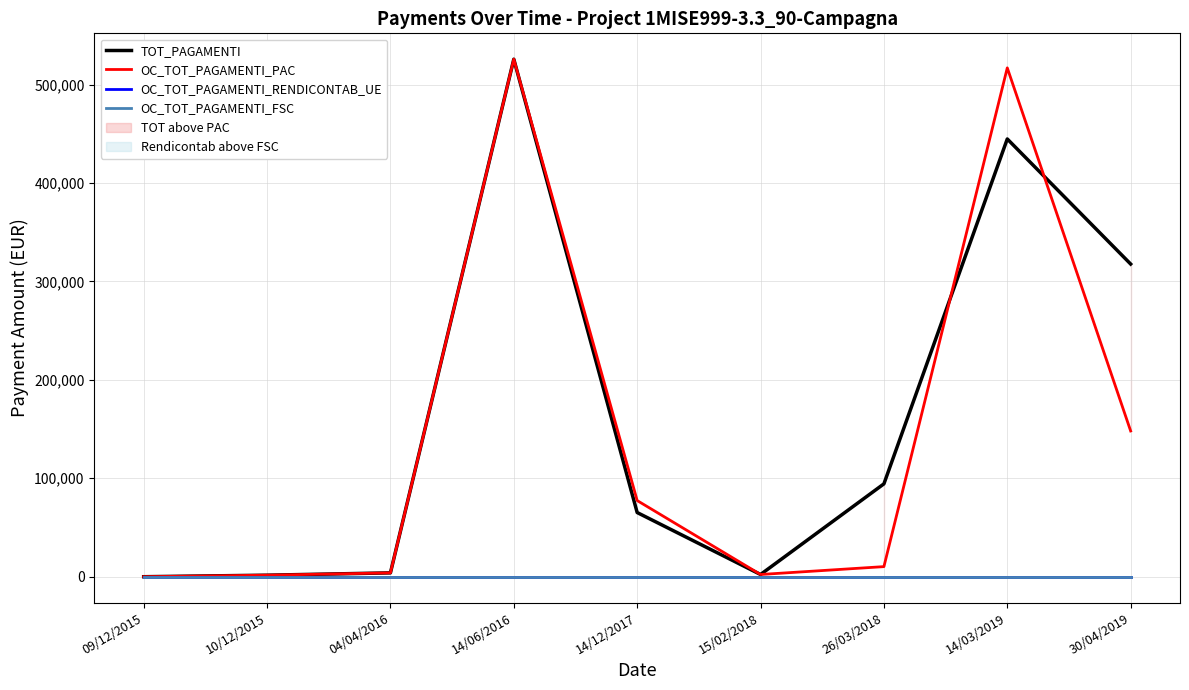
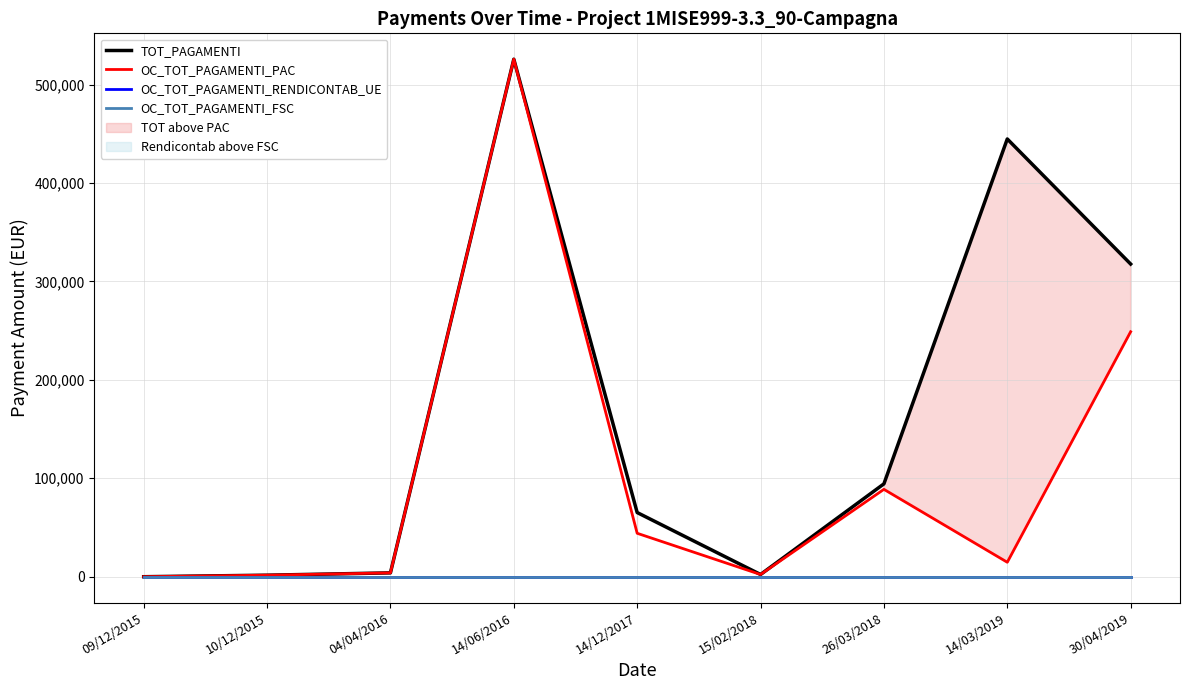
OC_TOT_PAGAMENTI_PAC, 14/12/2017: 80,000 -> 40,000
OC_TOT_PAGAMENTI_PAC, 26/03/2018: 10,000 -> 90,000
OC_TOT_PAGAMENTI_PAC, 14/03/2019: 520,000 -> 10,000
OC_TOT_PAGAMENTI_PAC, 30/04/2019: 150,000 -> 250,000
